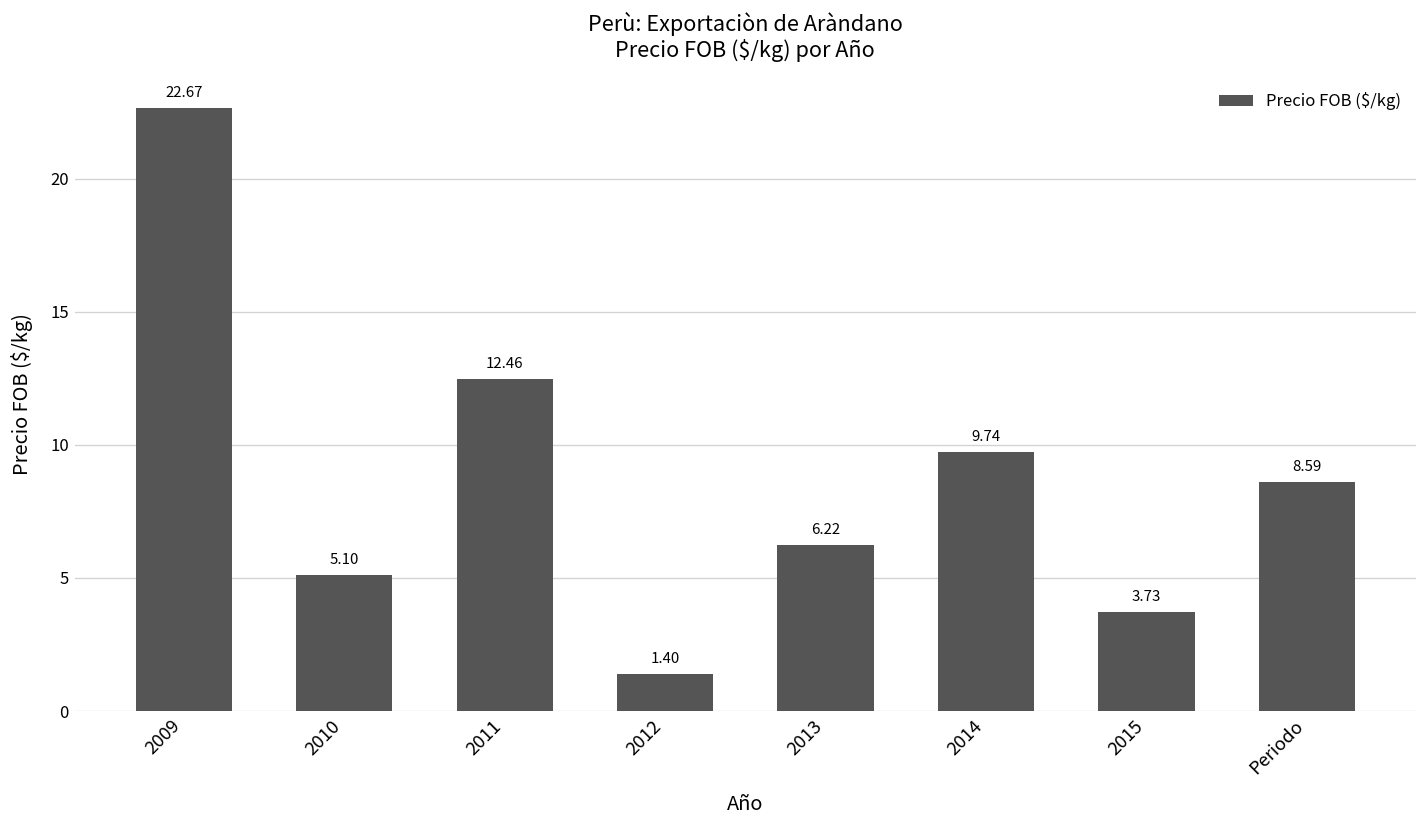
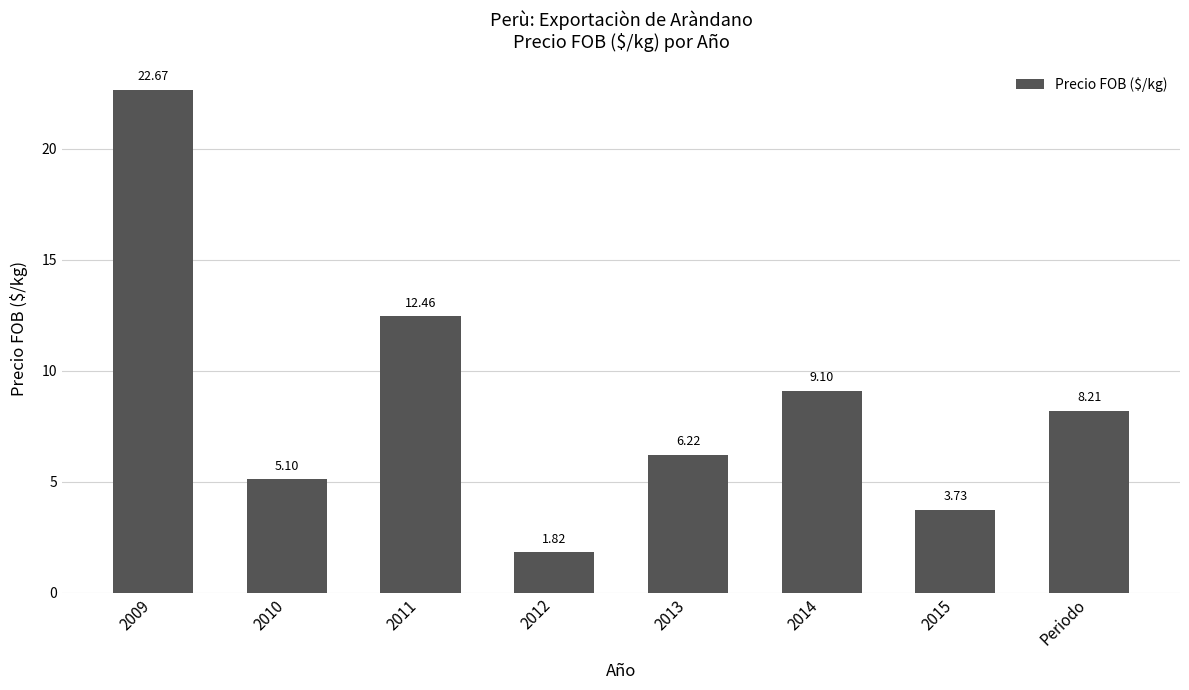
2012: 1.40 -> 1.82
2014: 9.74 -> 9.10
Periodo: 8.59 -> 8.21
